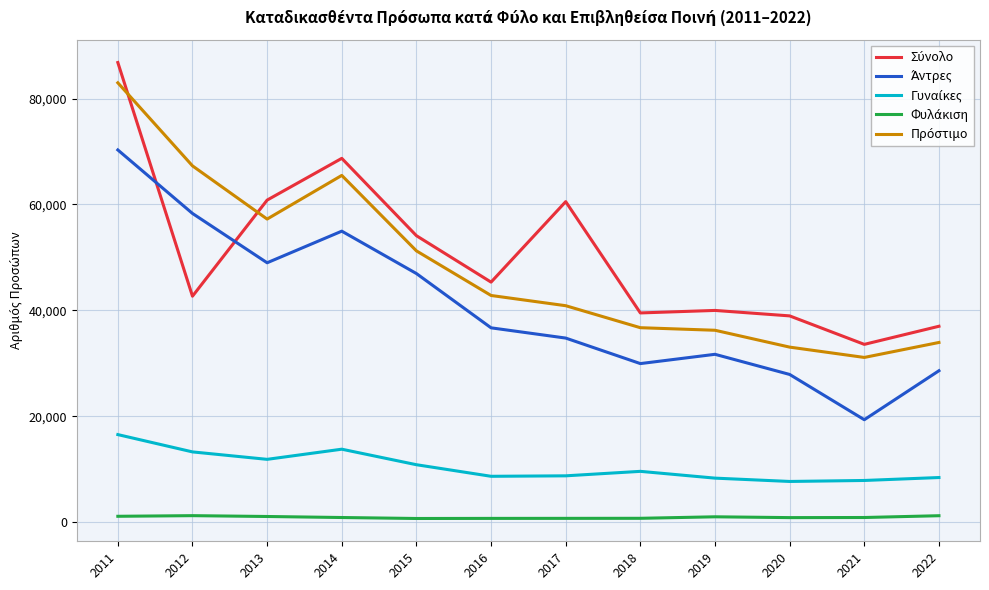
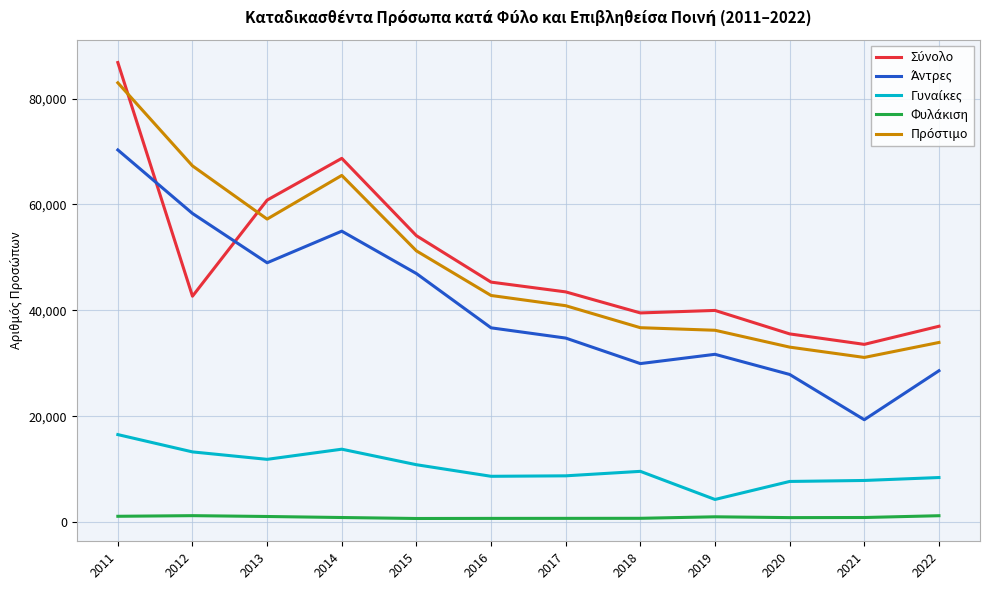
Σύνολο, 2017: 61,000 -> 43,000
Γυναίκες, 2019: 8,000 -> 4,000
Σύνολο, 2020: 39,000 -> 36,000
